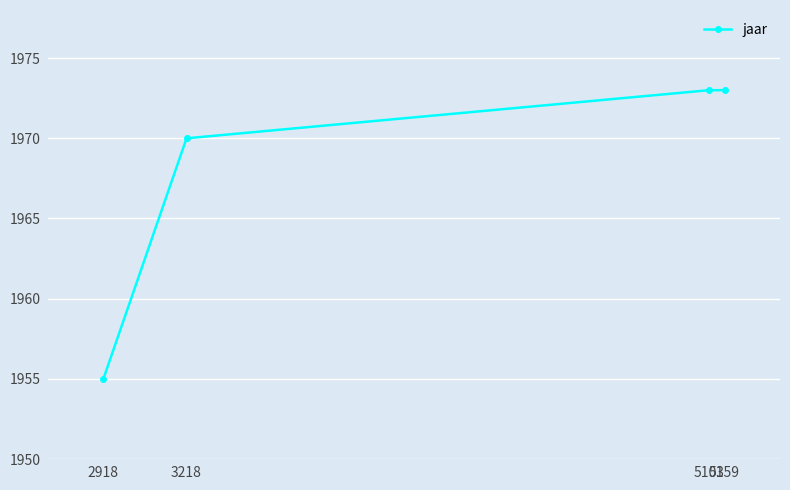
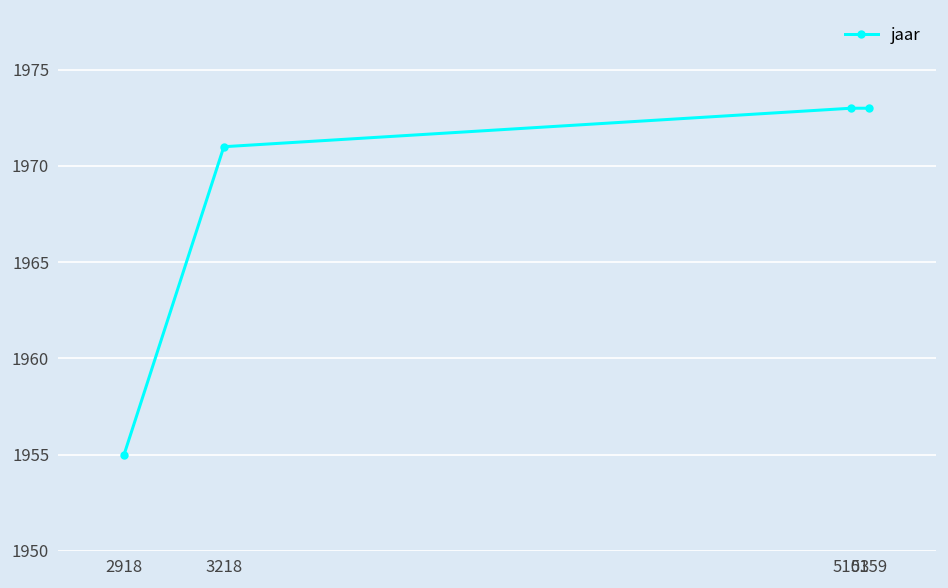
3218: 1970 -> 1971
